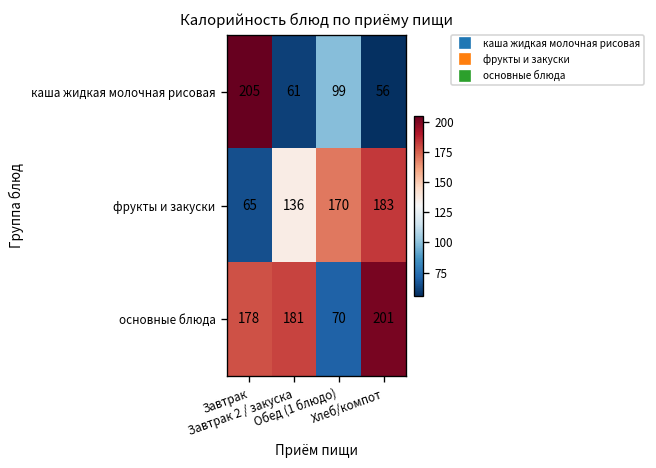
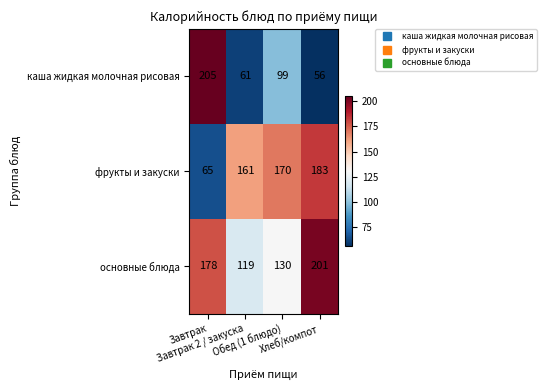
фрукты и закуски, Завтрак 2 / закуска: 136 -> 161
основные блюда, Завтрак 2 / закуска: 181 -> 119
основные блюда, Обед (1 блюдо): 70 -> 130
